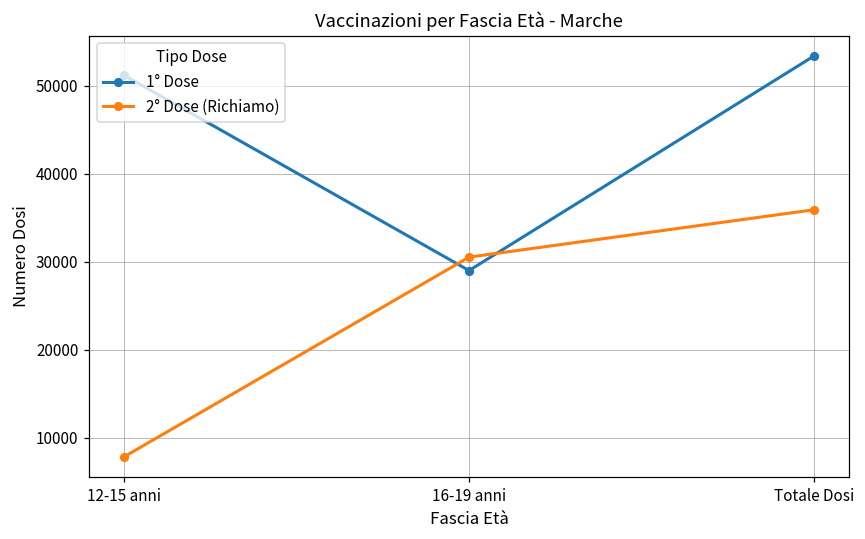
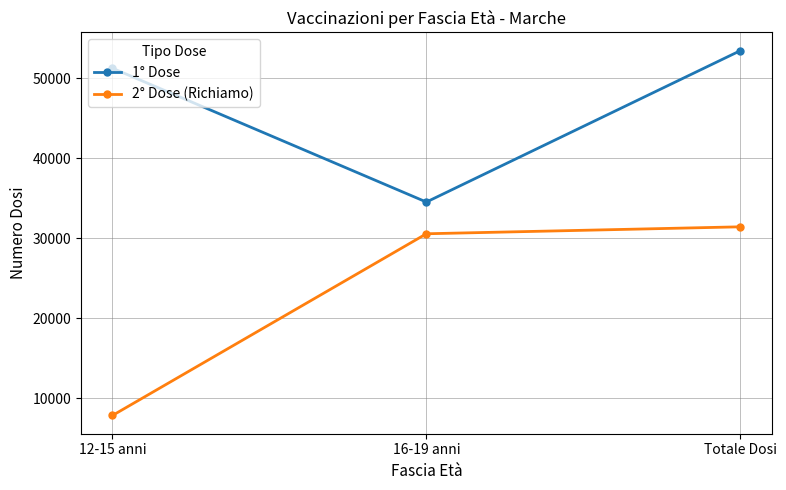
1° Dose, 16-19 anni: 29000 -> 34000
2° Dose (Richiamo), Totale Dosi: 36000 -> 31000
